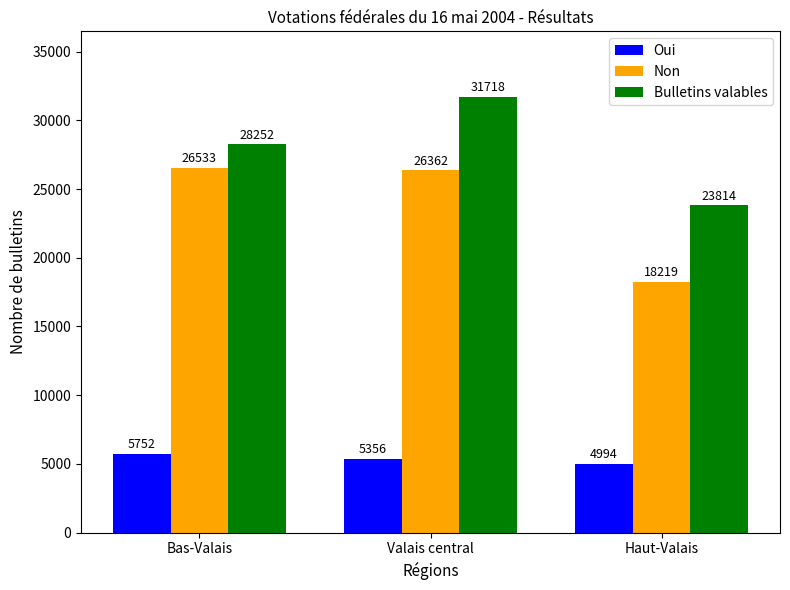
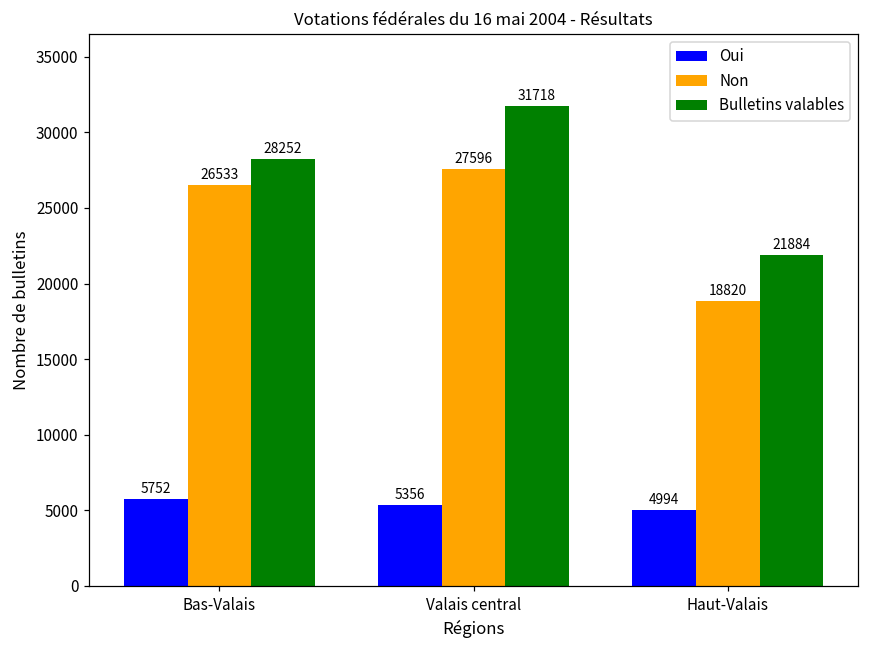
Non, Valais central: 26362 -> 27596
Non, Haut-Valais: 18219 -> 18820
Bulletins valables, Haut-Valais: 23814 -> 21884
